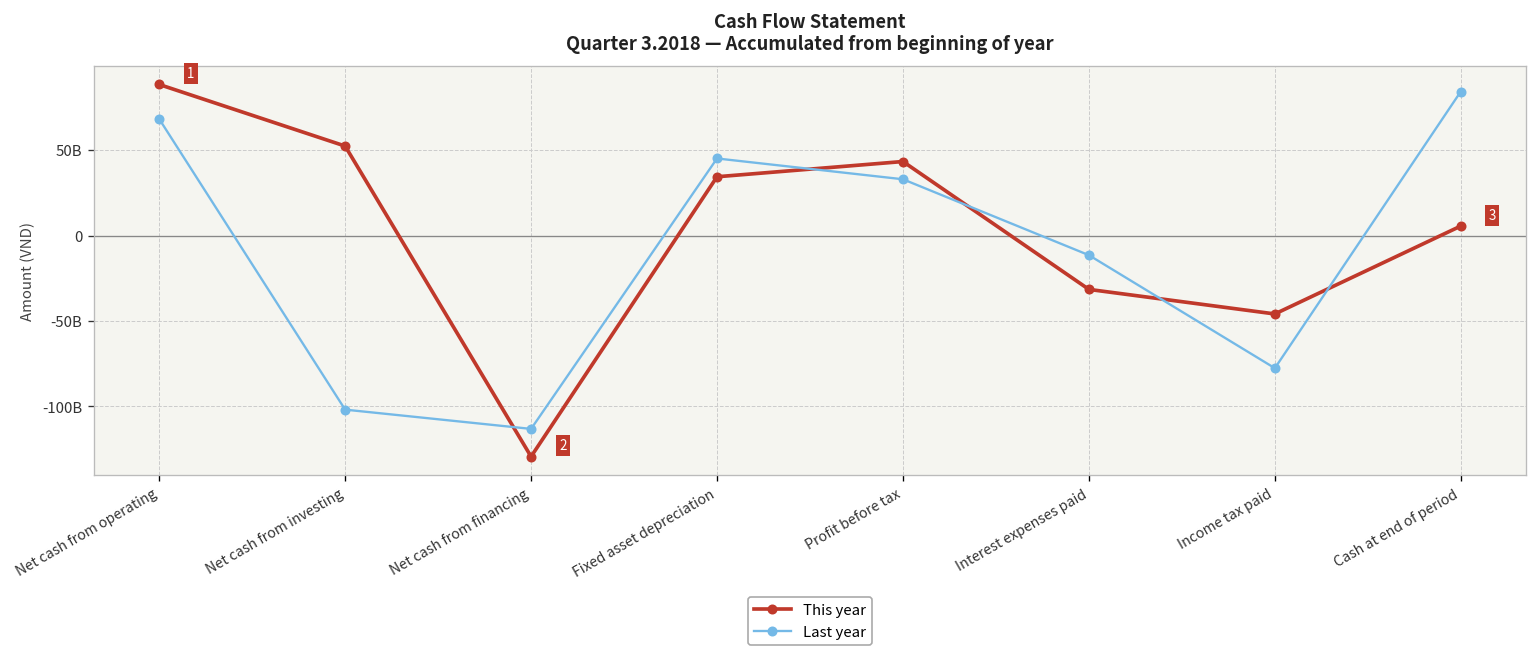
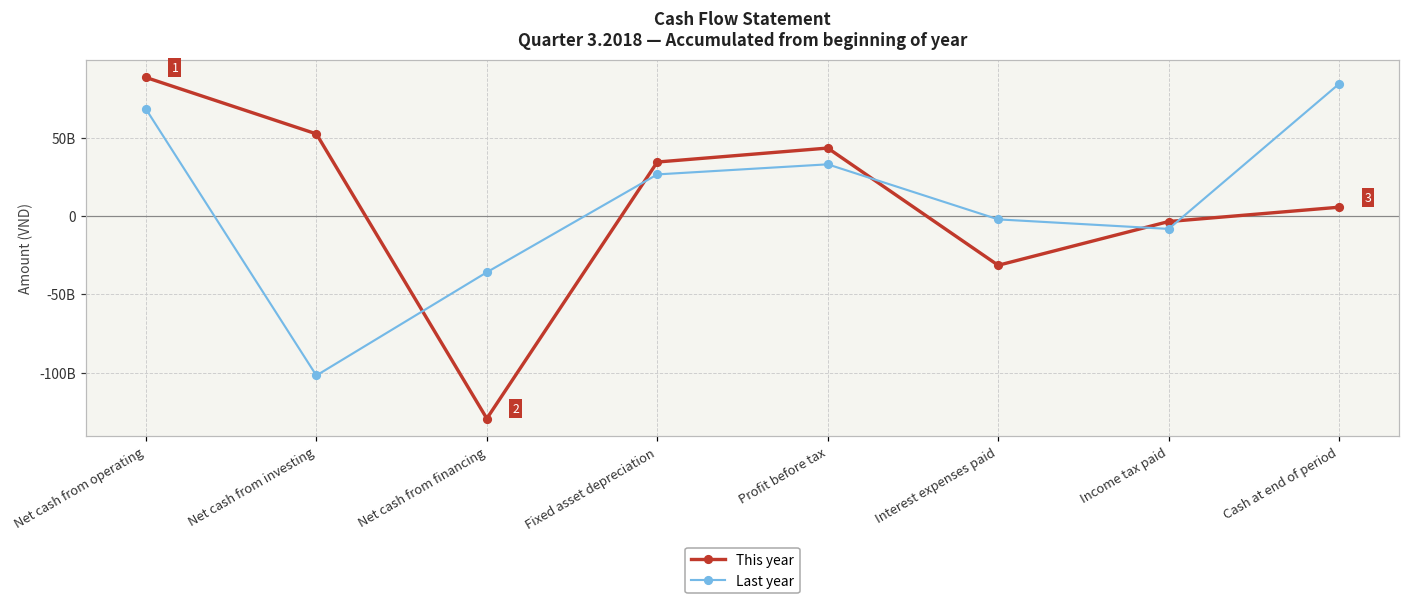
Last year, Net cash from financing: -113000000000 -> -36000000000
Last year, Fixed asset depreciation: 45000000000 -> 27000000000
Last year, Interest expenses paid: -11000000000 -> -2000000000
This year, Income tax paid: -46000000000 -> -4000000000
Last year, Income tax paid: -78000000000 -> -8000000000
